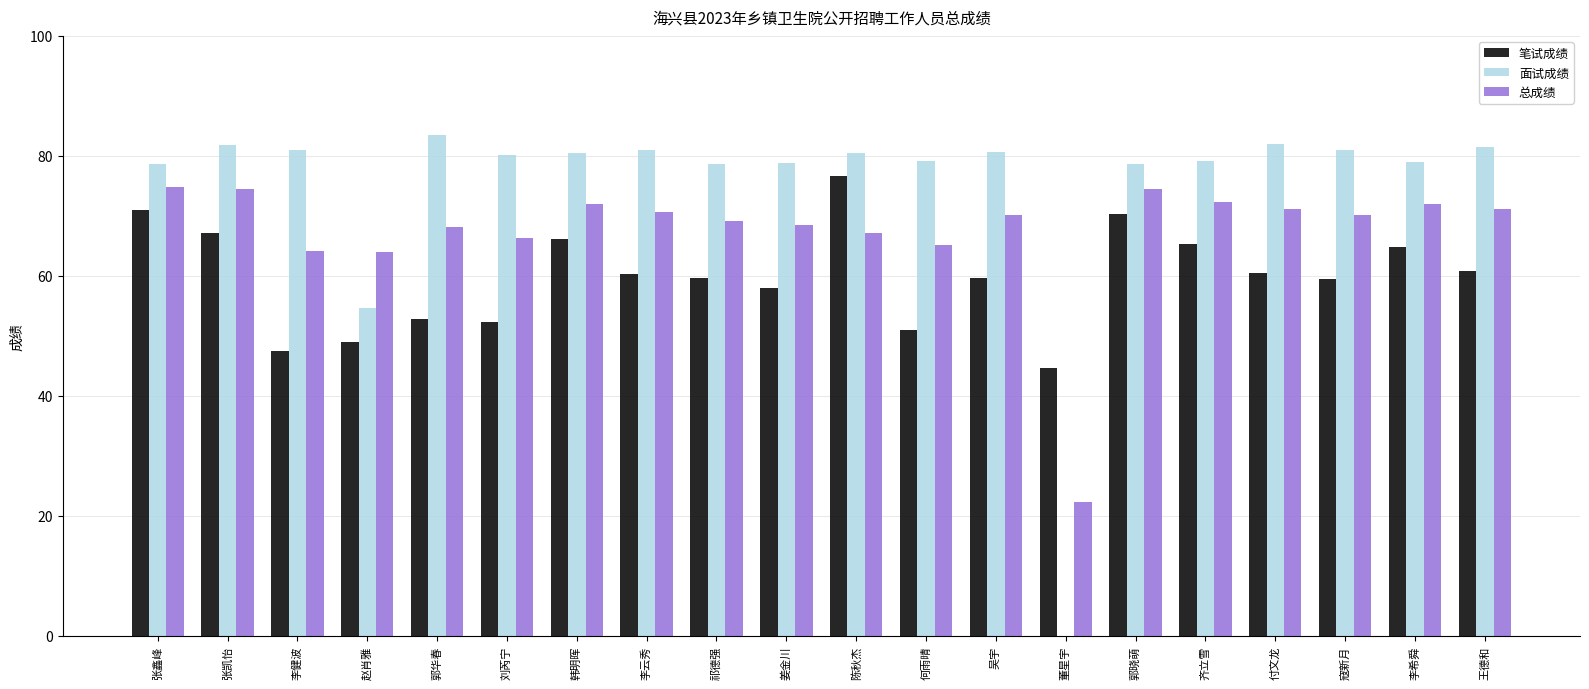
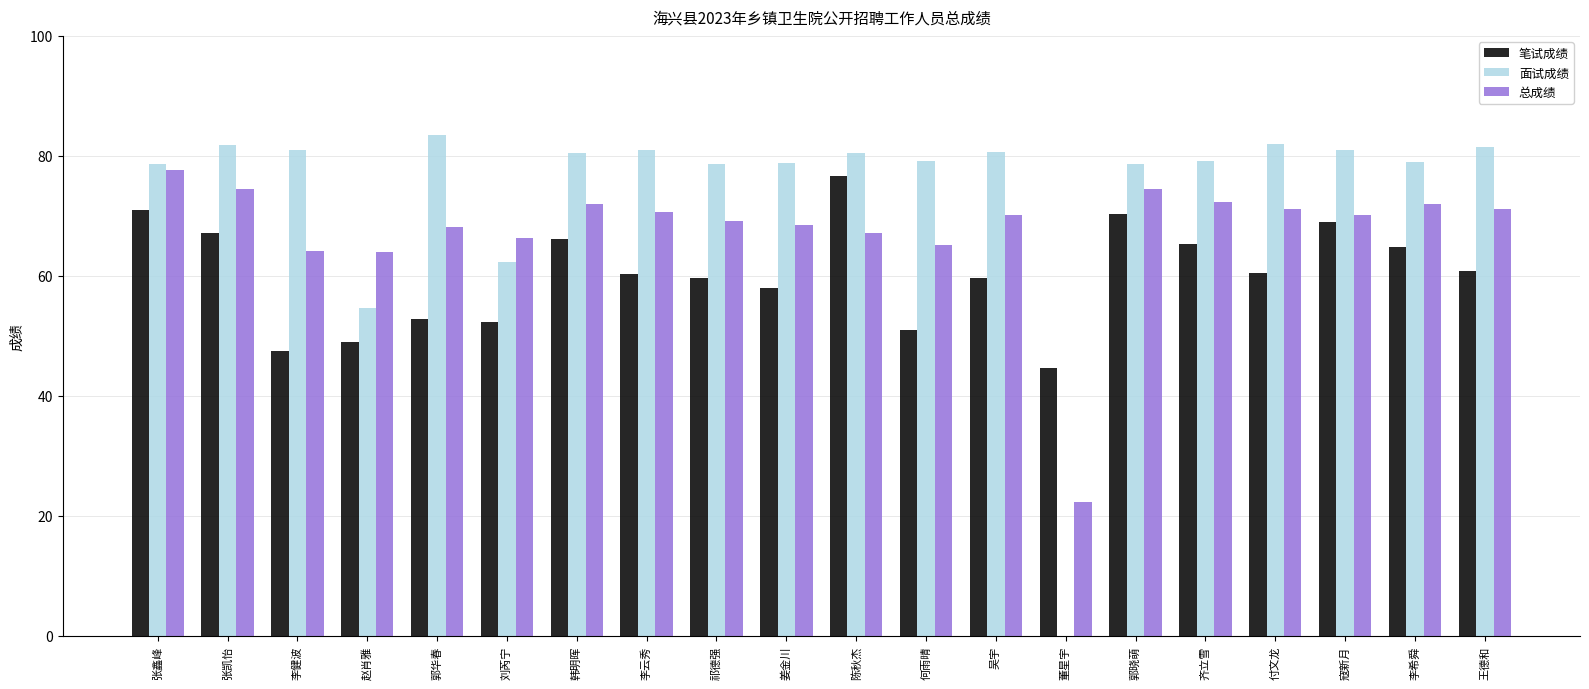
总成绩, 张鑫峰: 75 -> 78
面试成绩, 刘芮宁: 80 -> 62
笔试成绩, 寇新月: 59 -> 69
